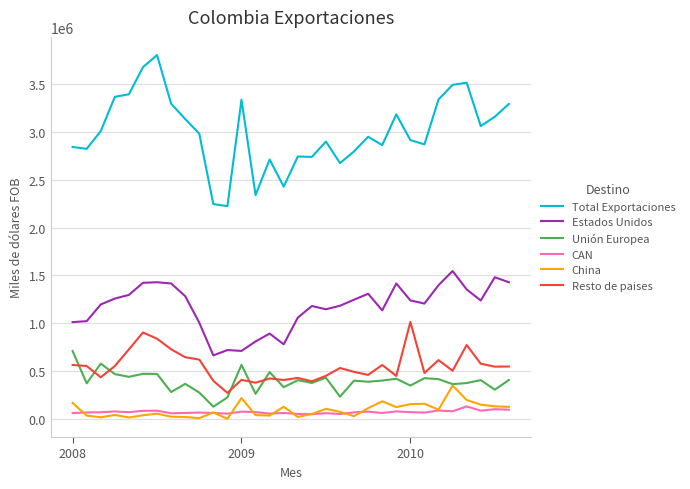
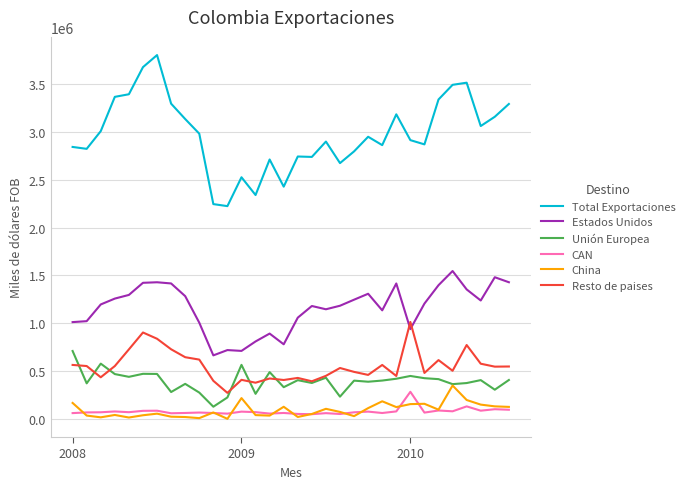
Total Exportaciones, 2009: 3300000 -> 2500000
Estados Unidos, 2010: 1200000 -> 900000
Unión Europea, 2010: 400000 -> 500000
CAN, 2010: 100000 -> 300000
